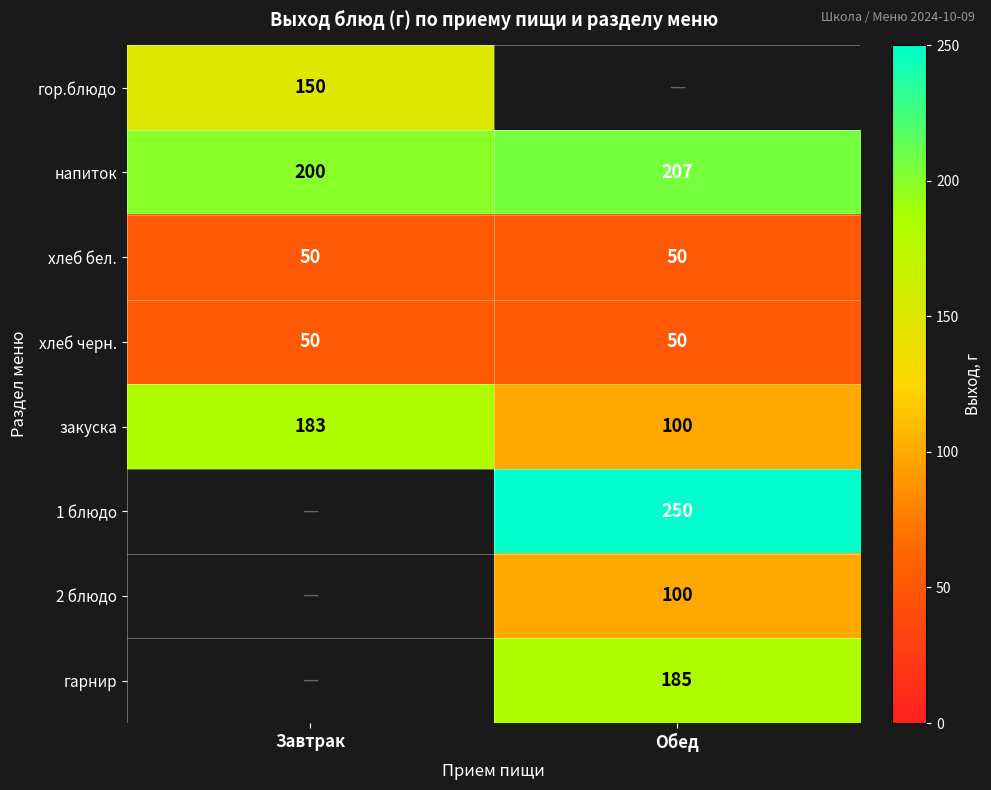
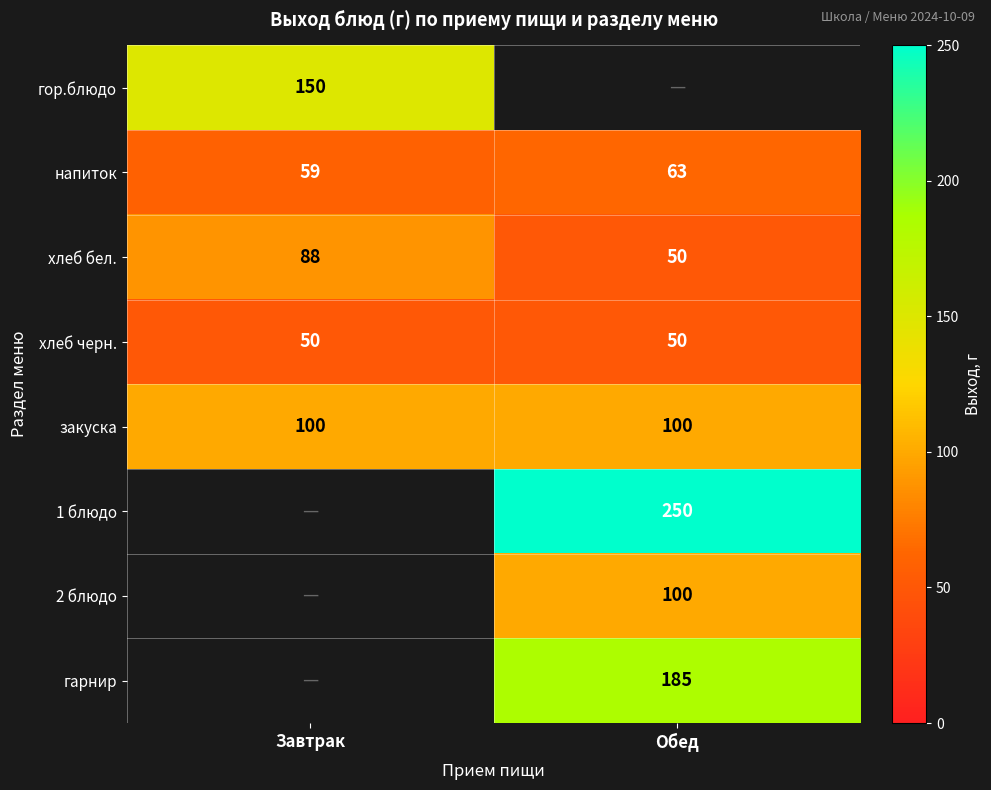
напиток, Завтрак: 200 -> 59
напиток, Обед: 207 -> 63
хлеб бел., Завтрак: 50 -> 88
закуска, Завтрак: 183 -> 100
